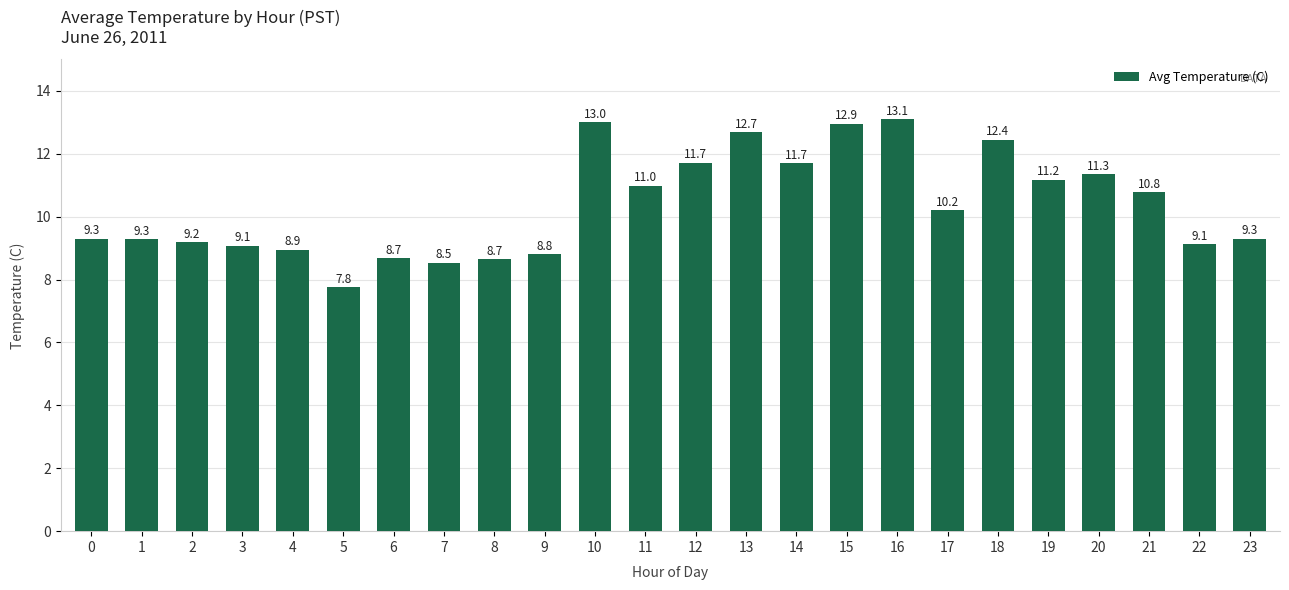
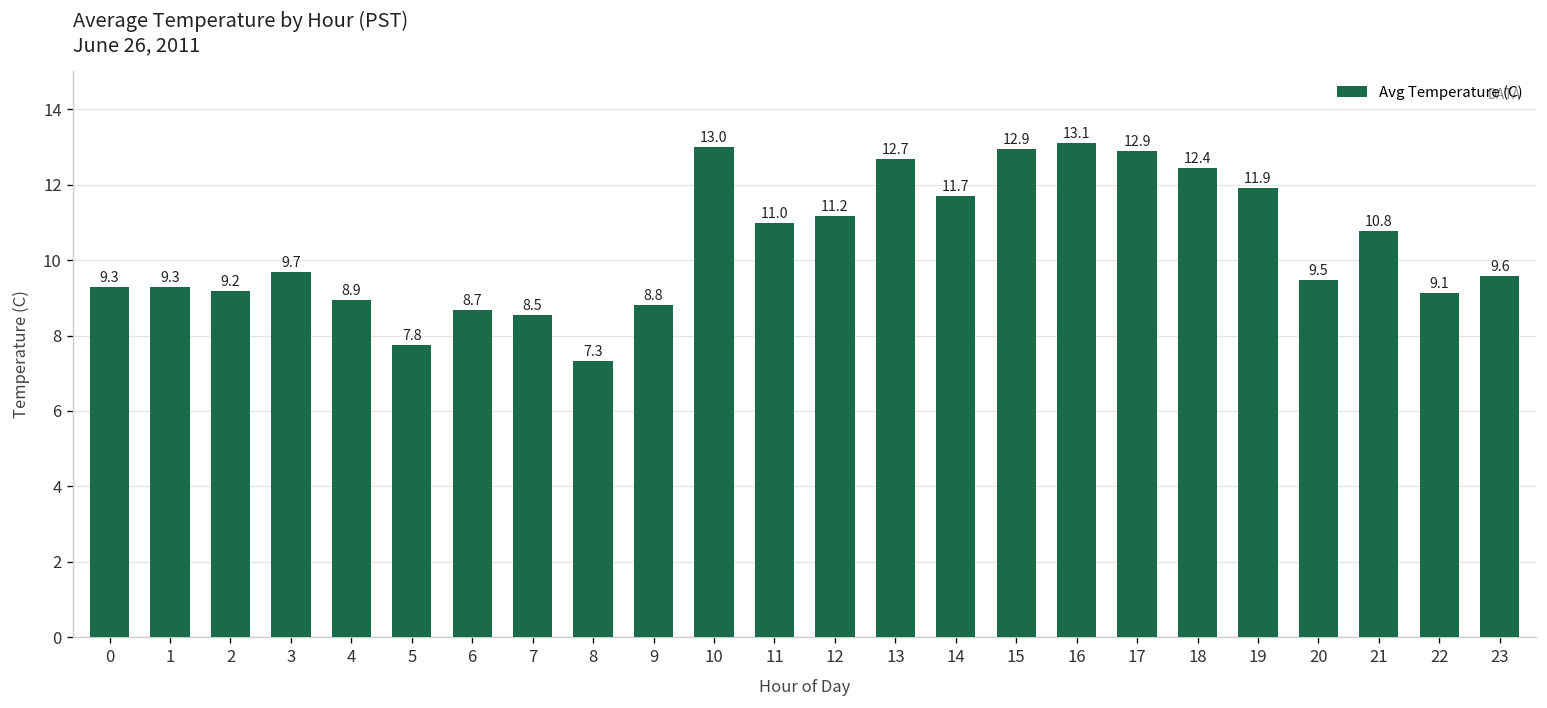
3: 9.1 -> 9.7
8: 8.7 -> 7.3
12: 11.7 -> 11.2
17: 10.2 -> 12.9
19: 11.2 -> 11.9
20: 11.3 -> 9.5
23: 9.3 -> 9.6
